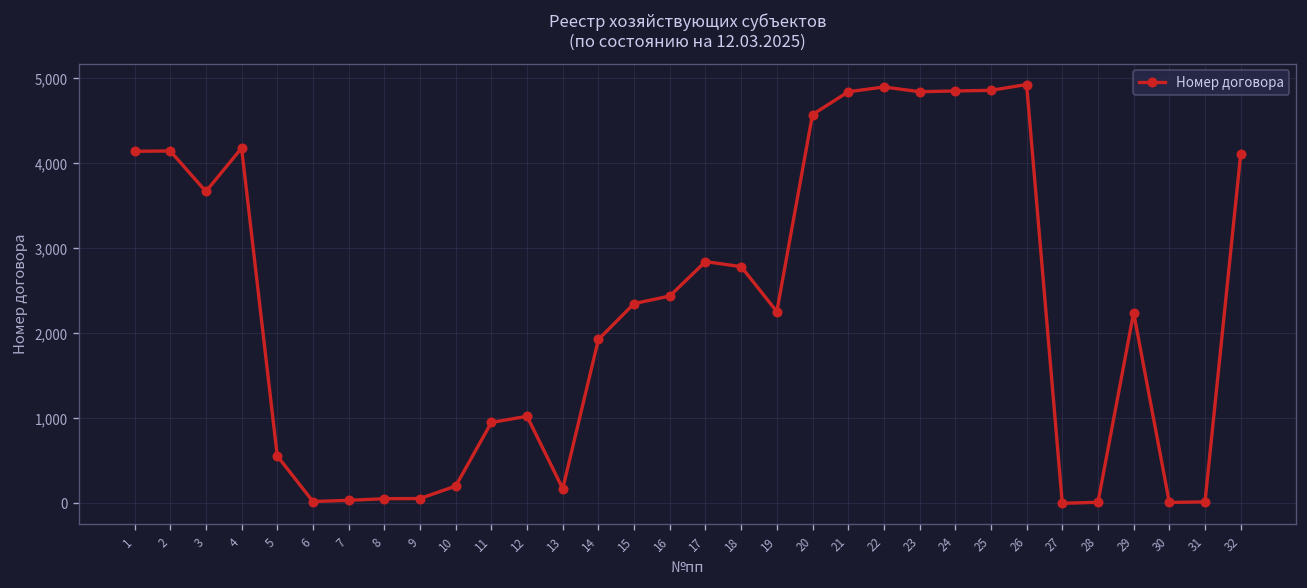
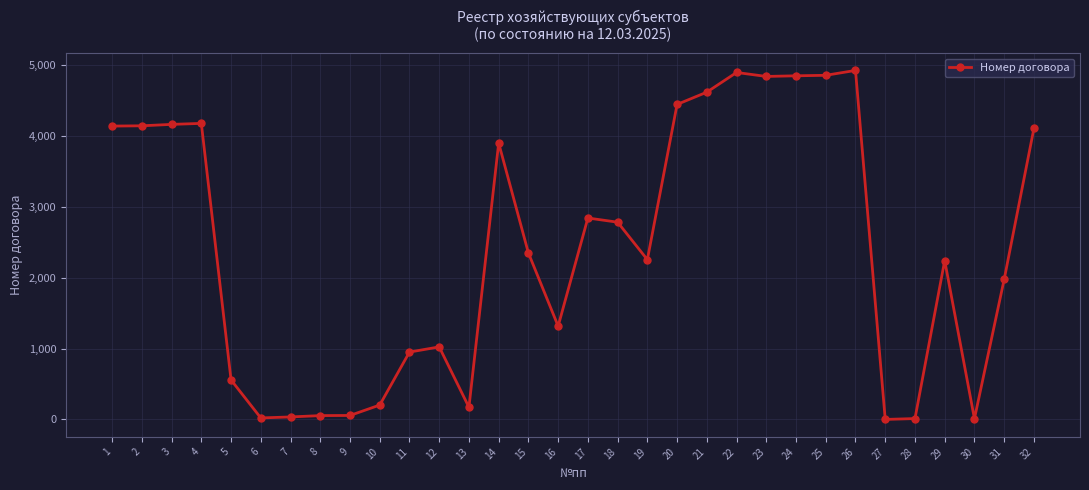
3: 3,700 -> 4,200
14: 1,900 -> 3,900
16: 2,400 -> 1,300
20: 4,600 -> 4,400
21: 4,800 -> 4,600
31: 0 -> 2,000
